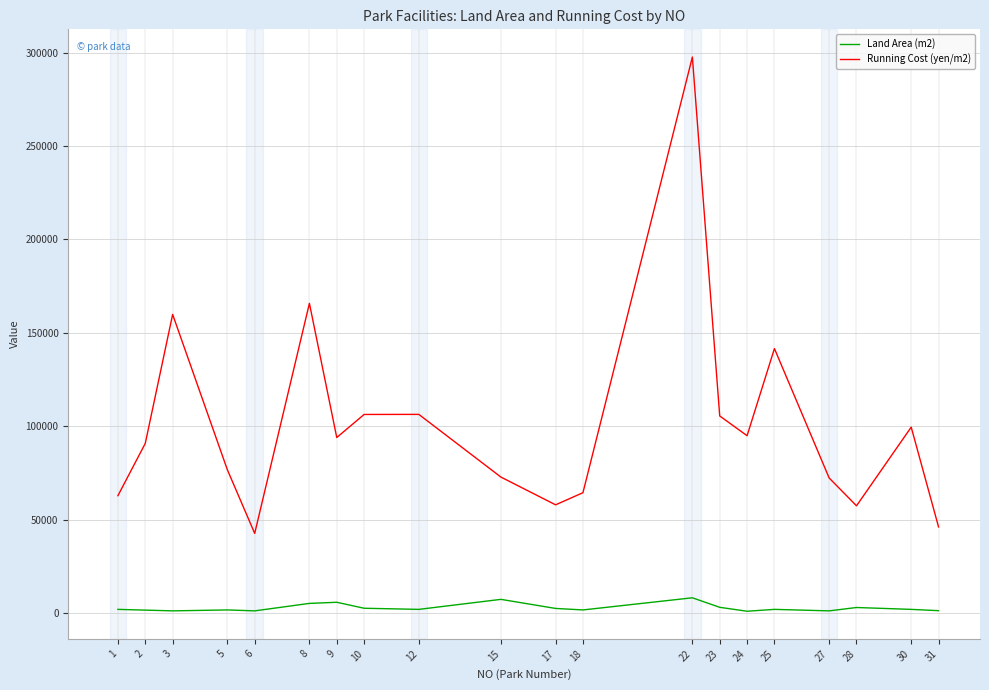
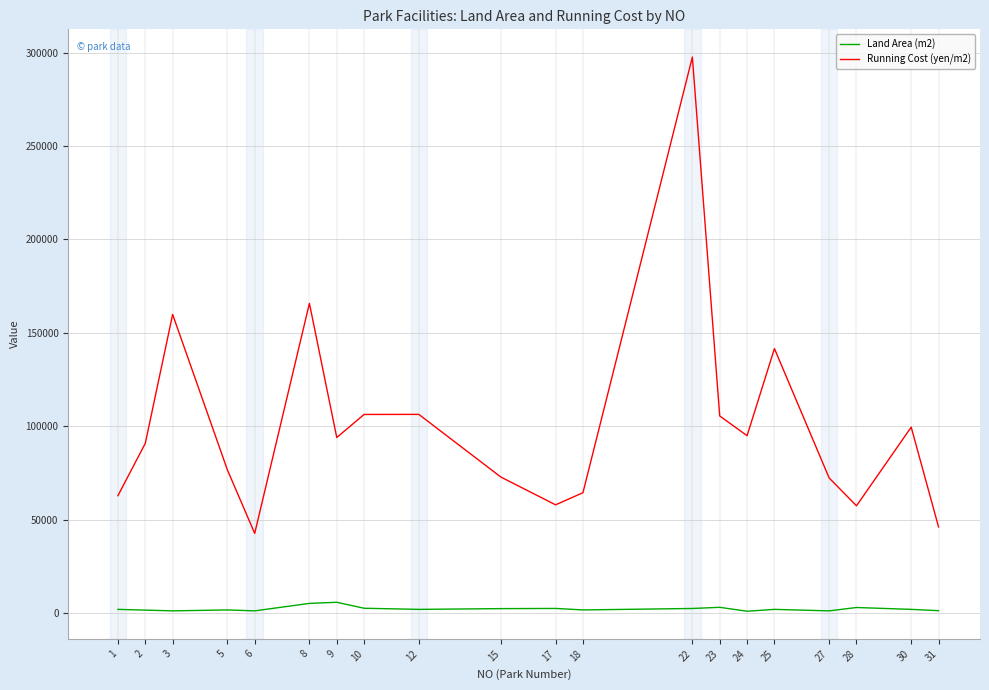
Land Area (m2), 15: 7000 -> 2000
Land Area (m2), 22: 8000 -> 2000
